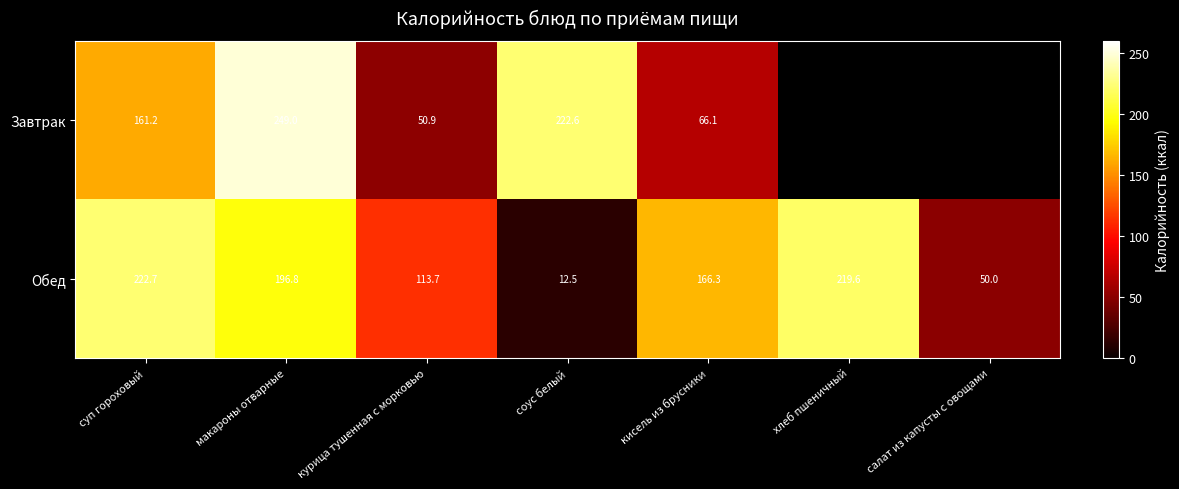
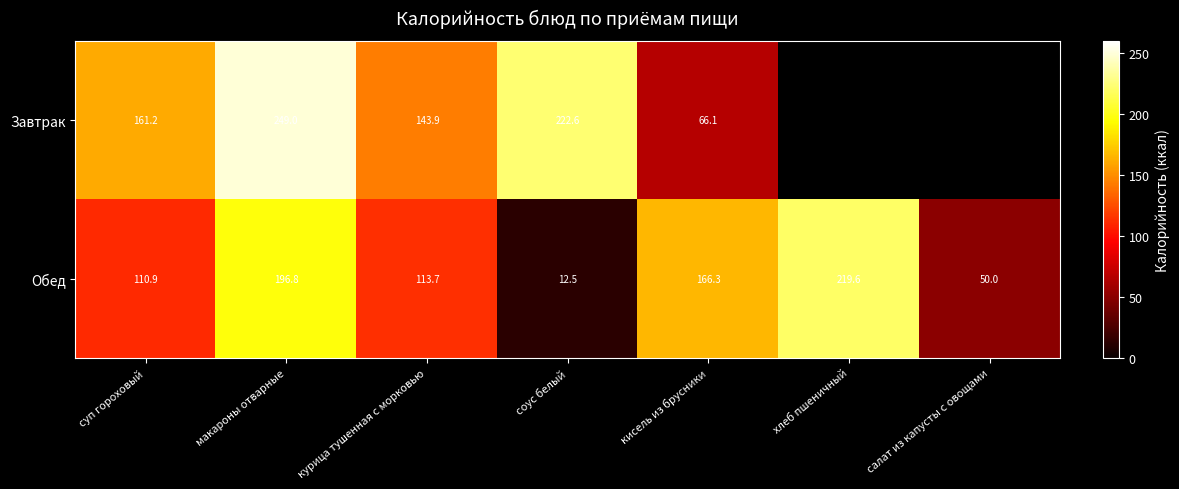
Завтрак, курица тушенная с морковью: 50.9 -> 143.9
Обед, суп гороховый: 222.7 -> 110.9
